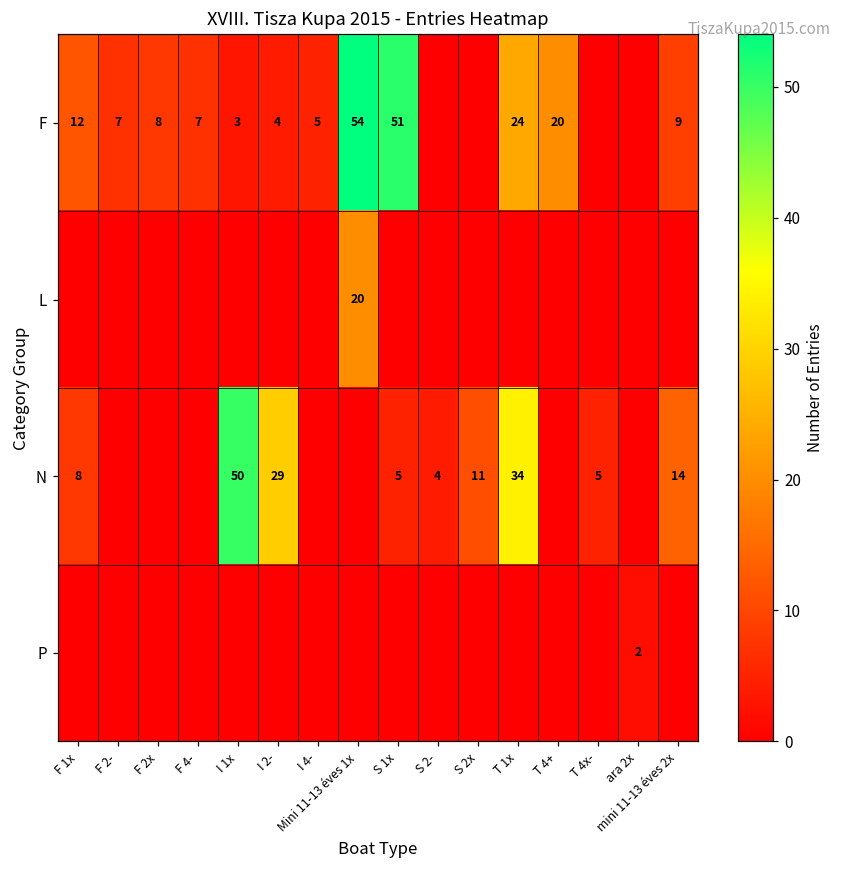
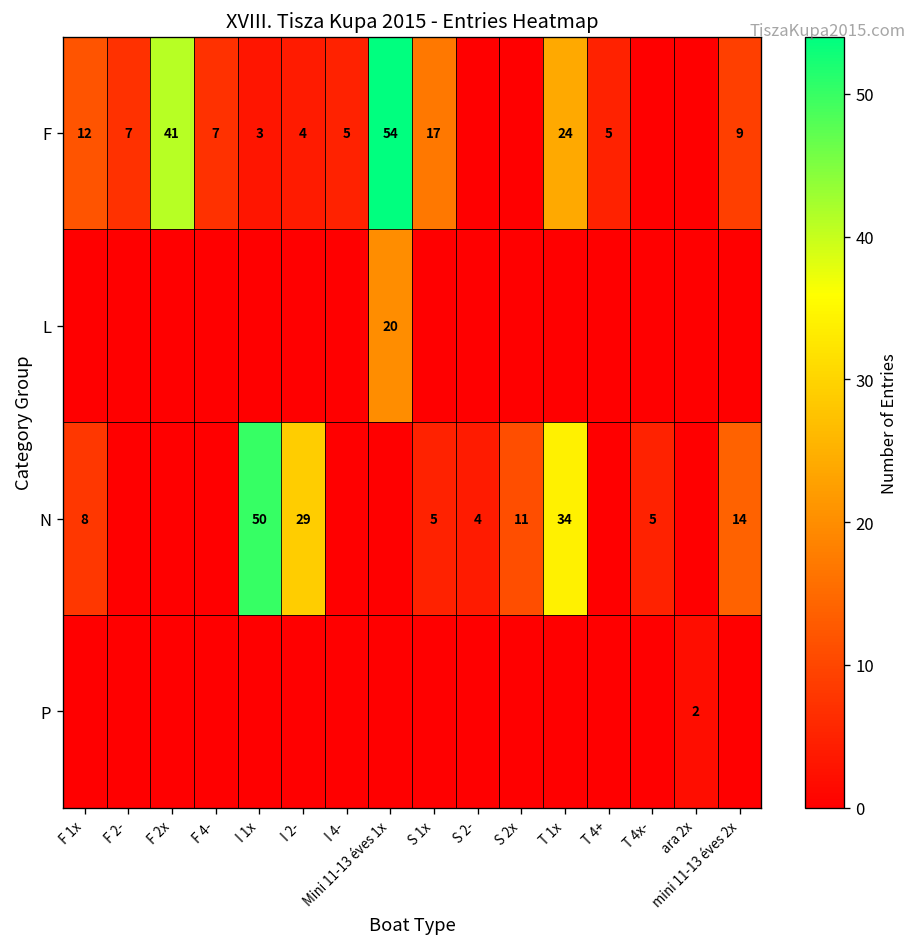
F, F 2x: 8 -> 41
F, S 1x: 51 -> 17
F, T 4+: 20 -> 5
